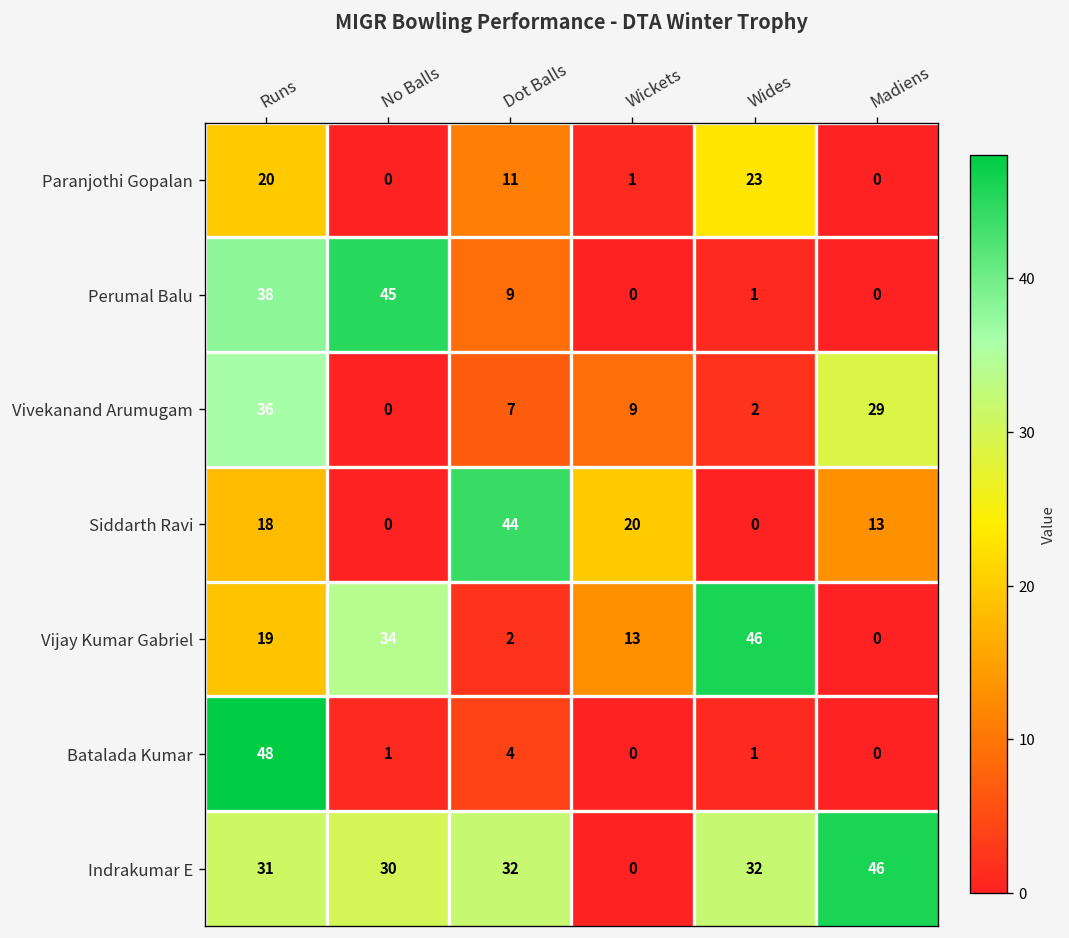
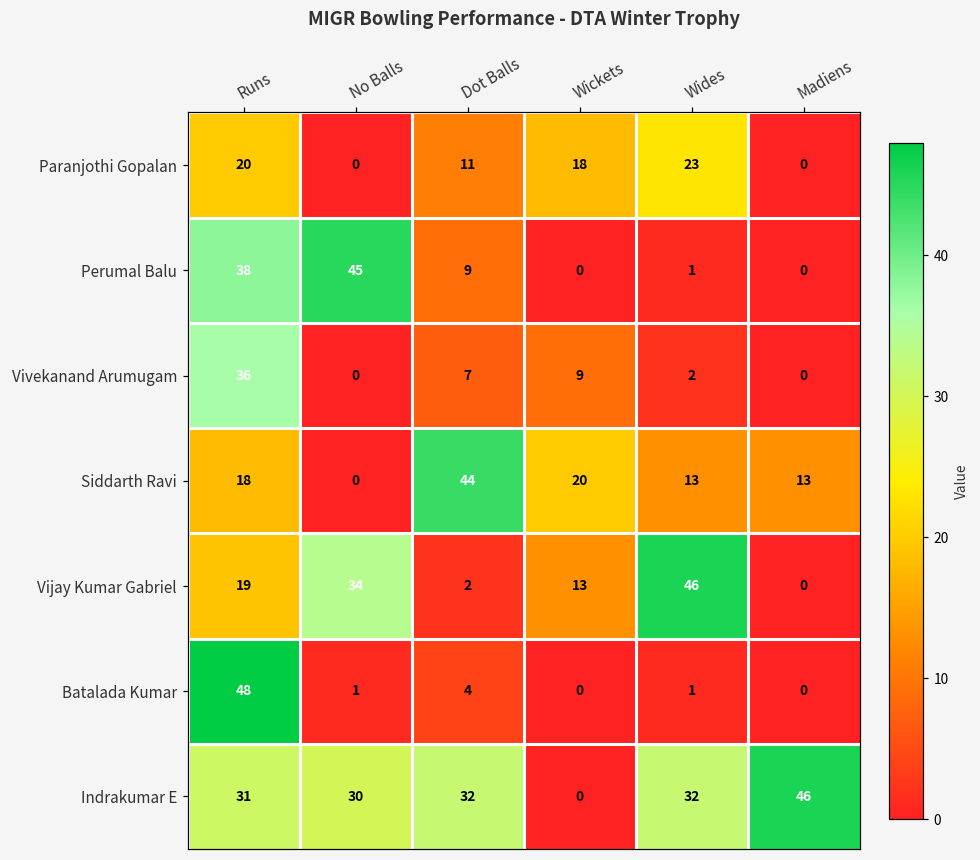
Paranjothi Gopalan, Wickets: 1 -> 18
Vivekanand Arumugam, Madiens: 29 -> 0
Siddarth Ravi, Wides: 0 -> 13
